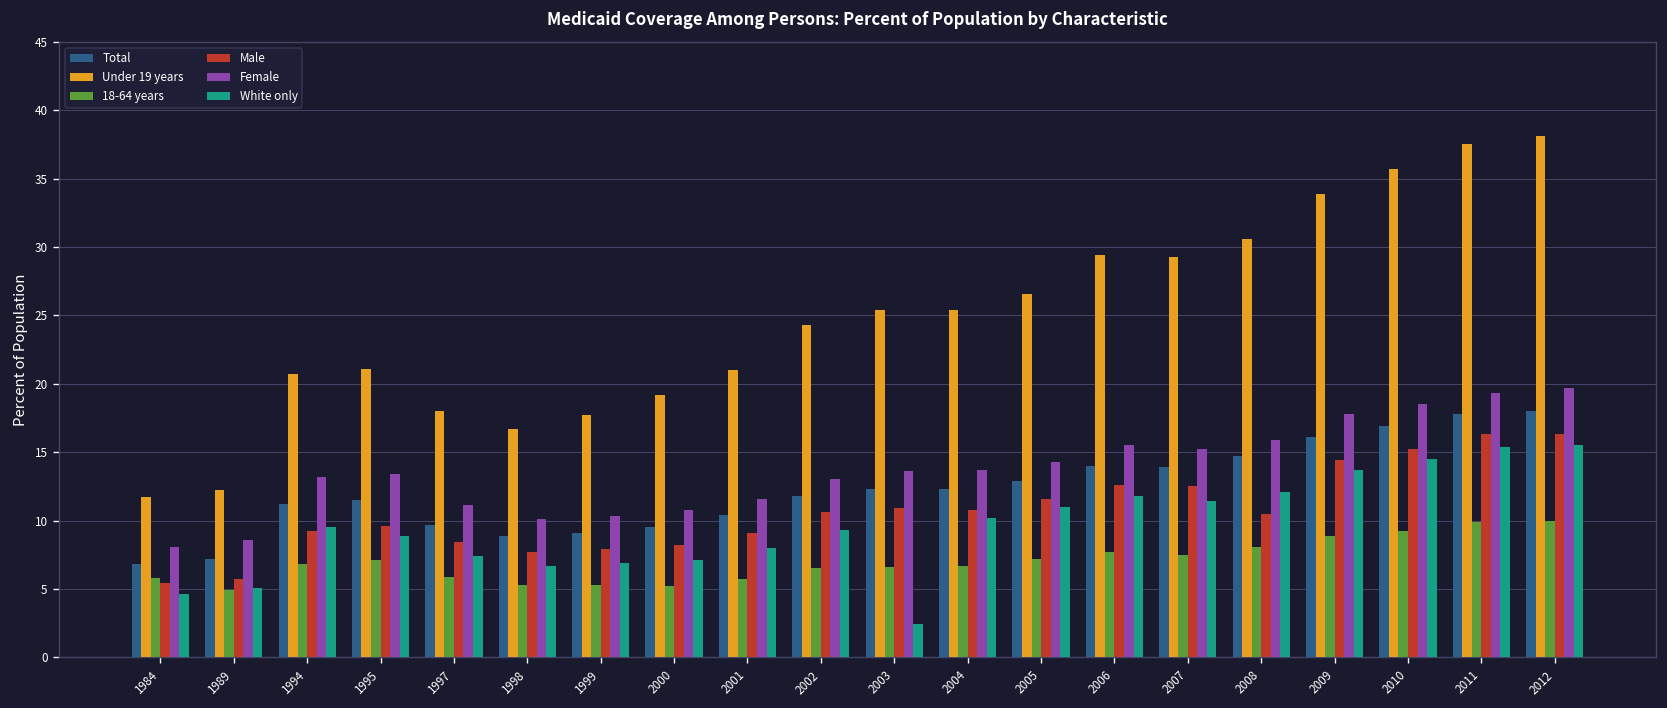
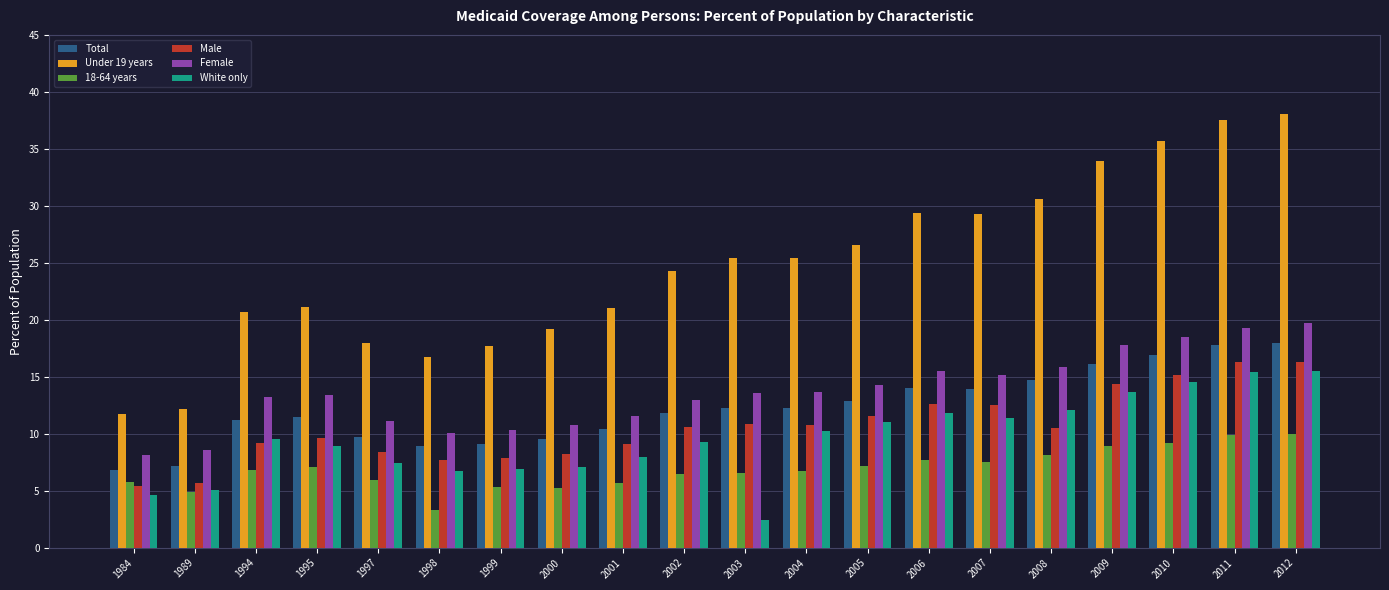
18-64 years, 1998: 5.3 -> 3.3
